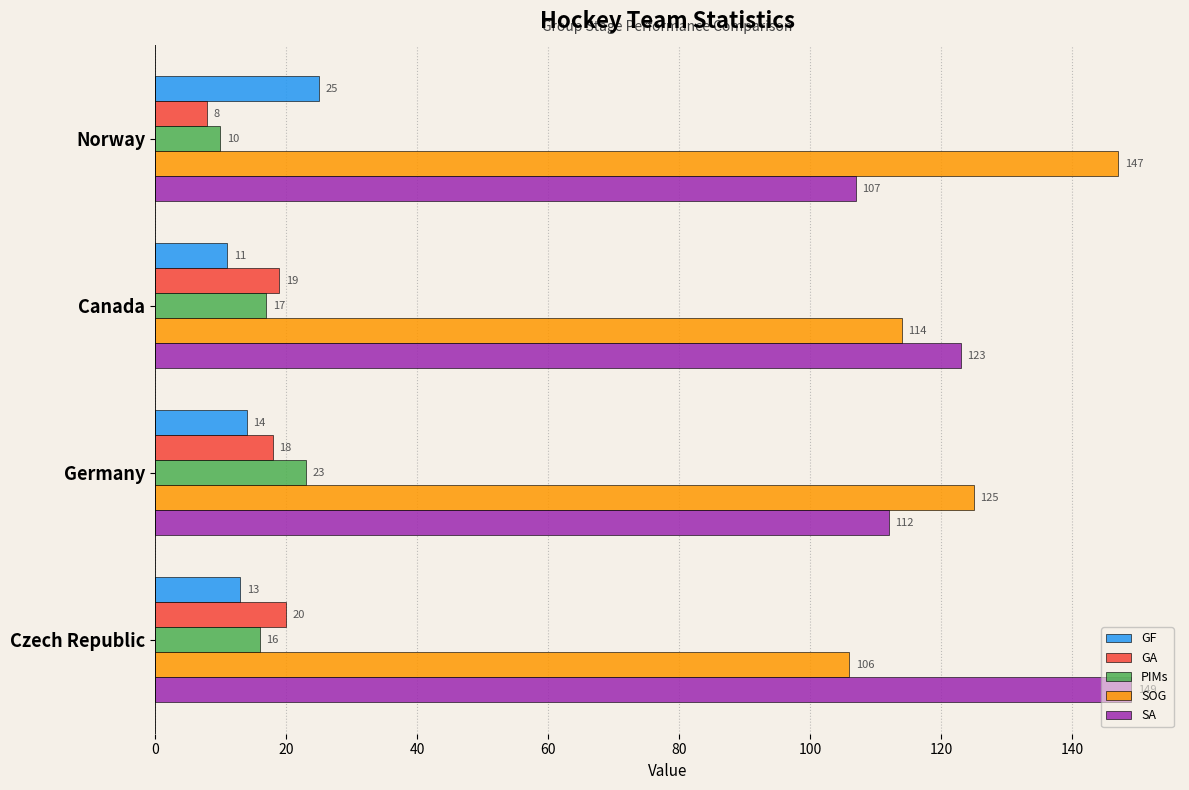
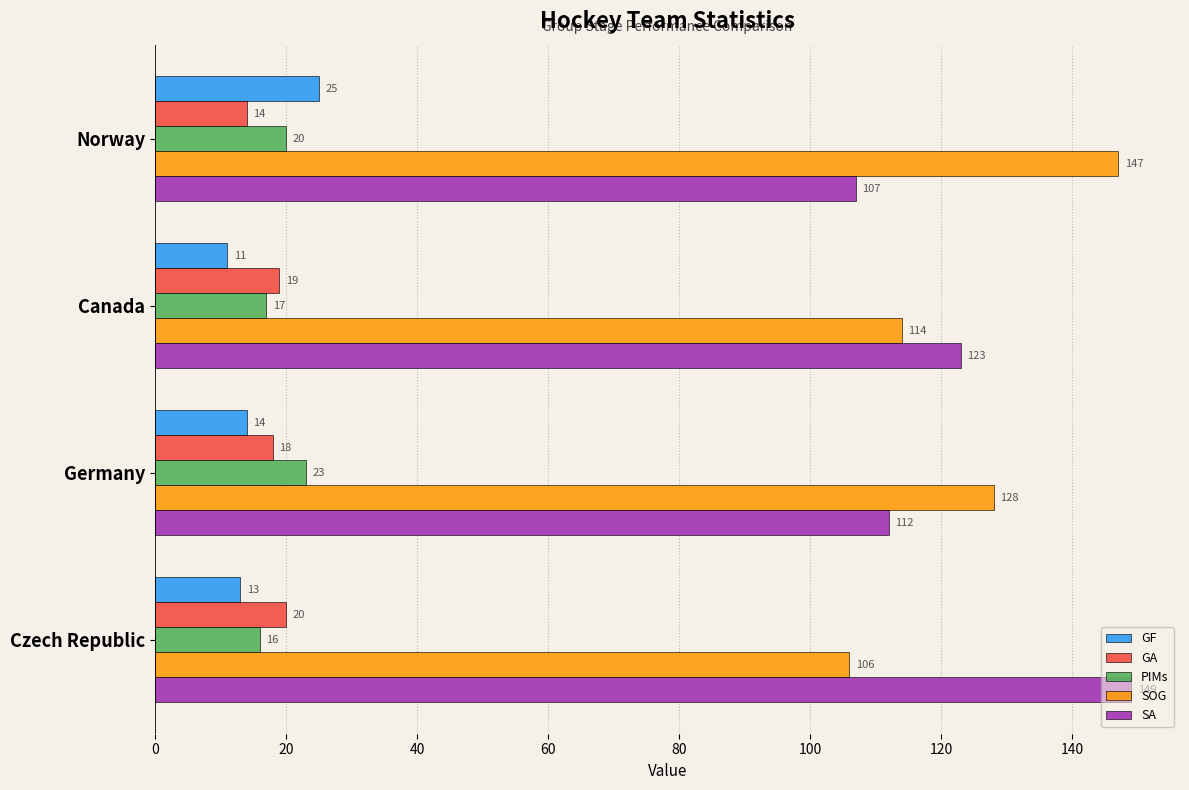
GA, Norway: 8 -> 14
PIMs, Norway: 10 -> 20
SOG, Germany: 125 -> 128
